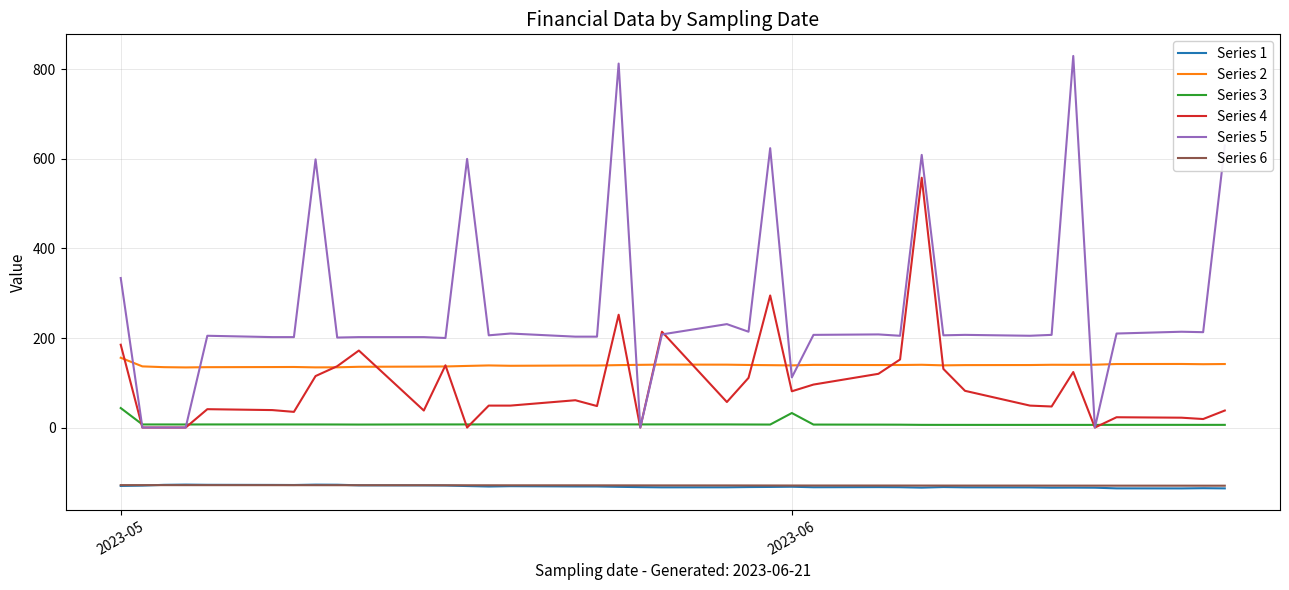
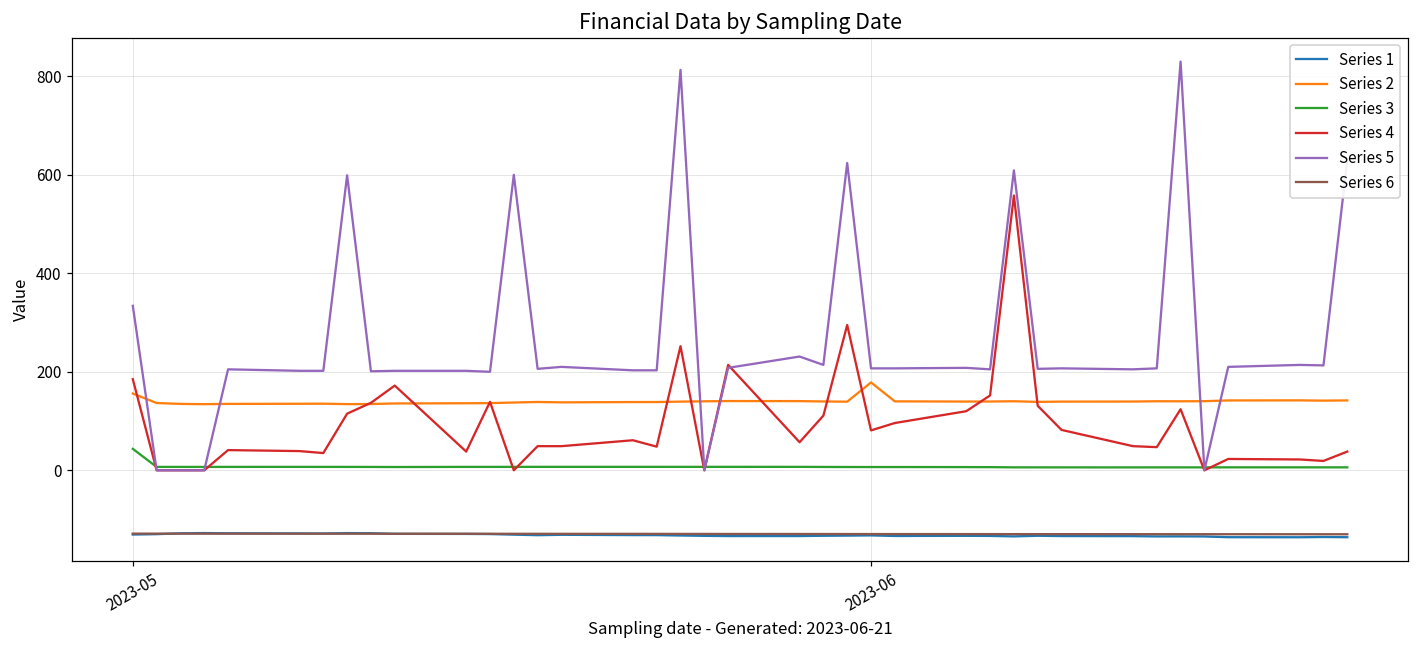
Series 2, 2023-06: 140 -> 180
Series 3, 2023-06: 30 -> 10
Series 5, 2023-06: 110 -> 210
